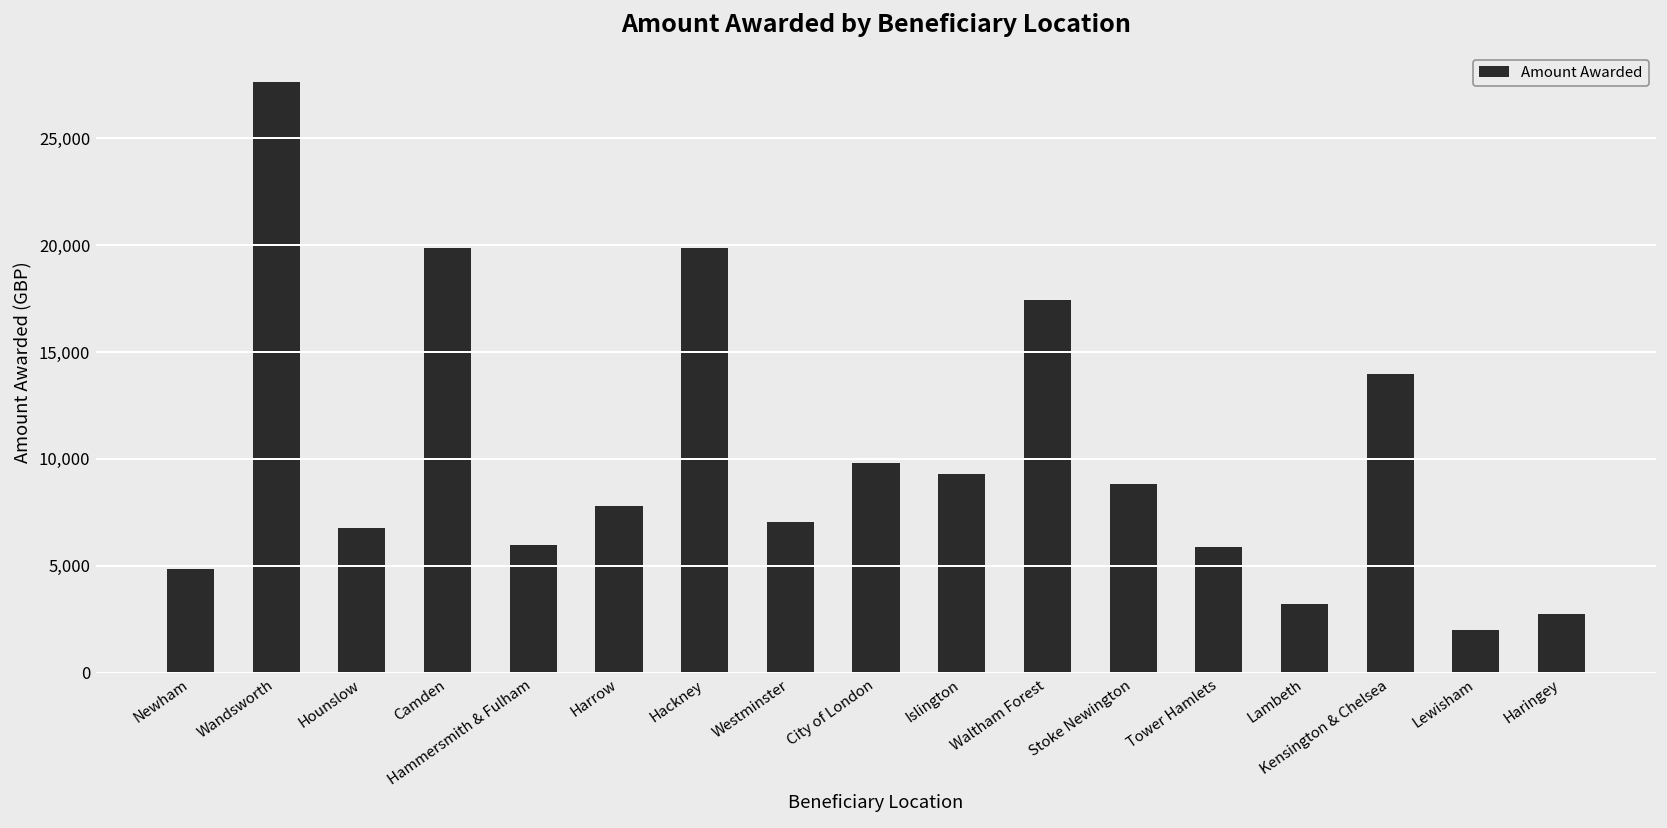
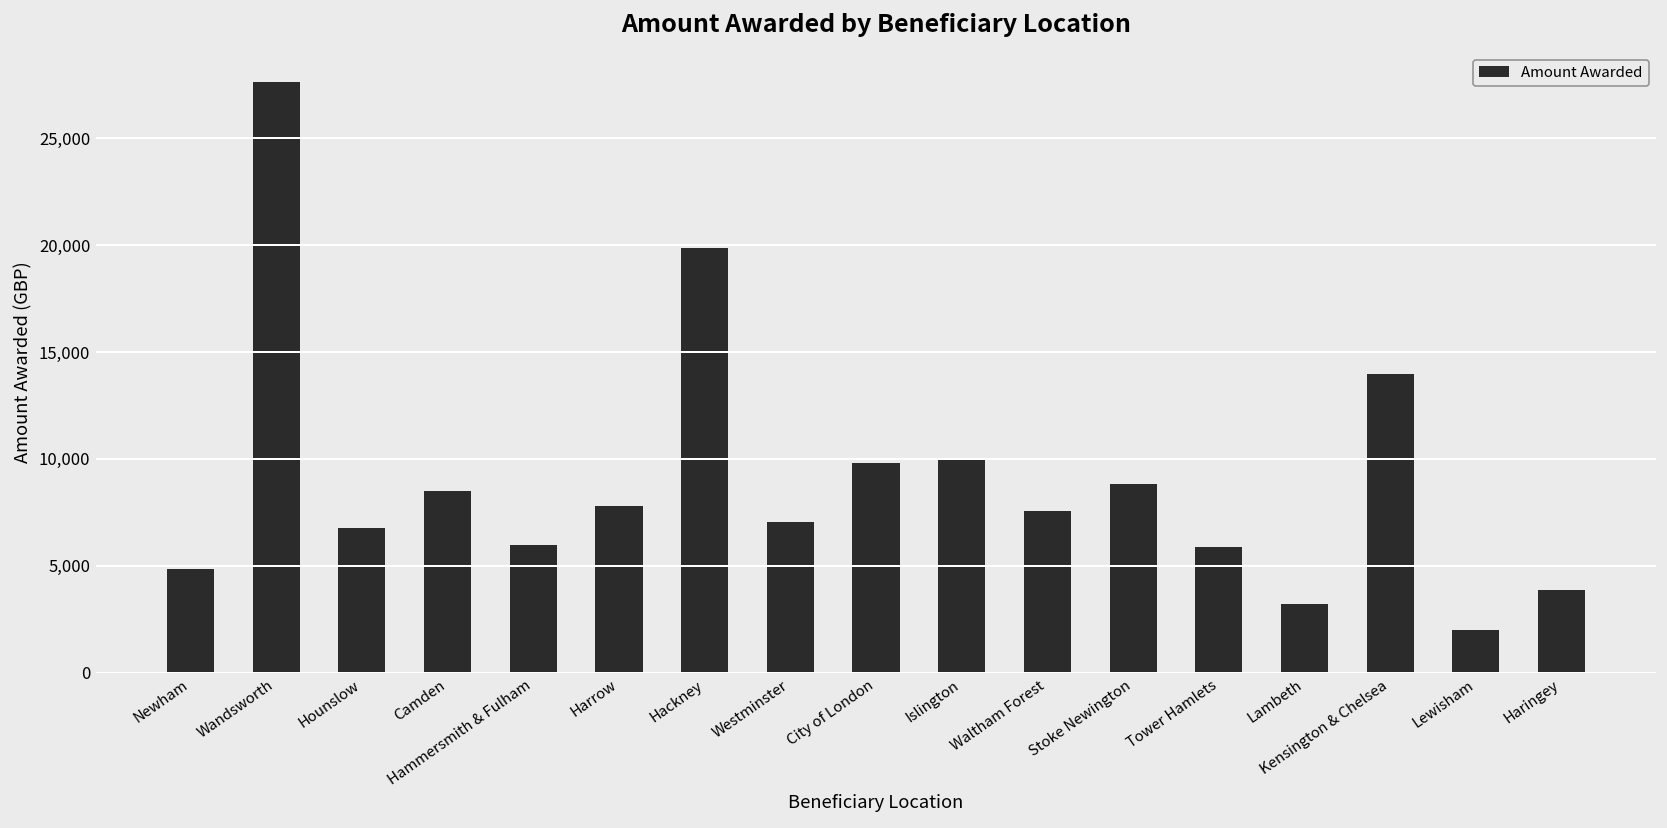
Camden: 19,900 -> 8,500
Islington: 9,300 -> 10,000
Waltham Forest: 17,400 -> 7,600
Haringey: 2,800 -> 3,900
